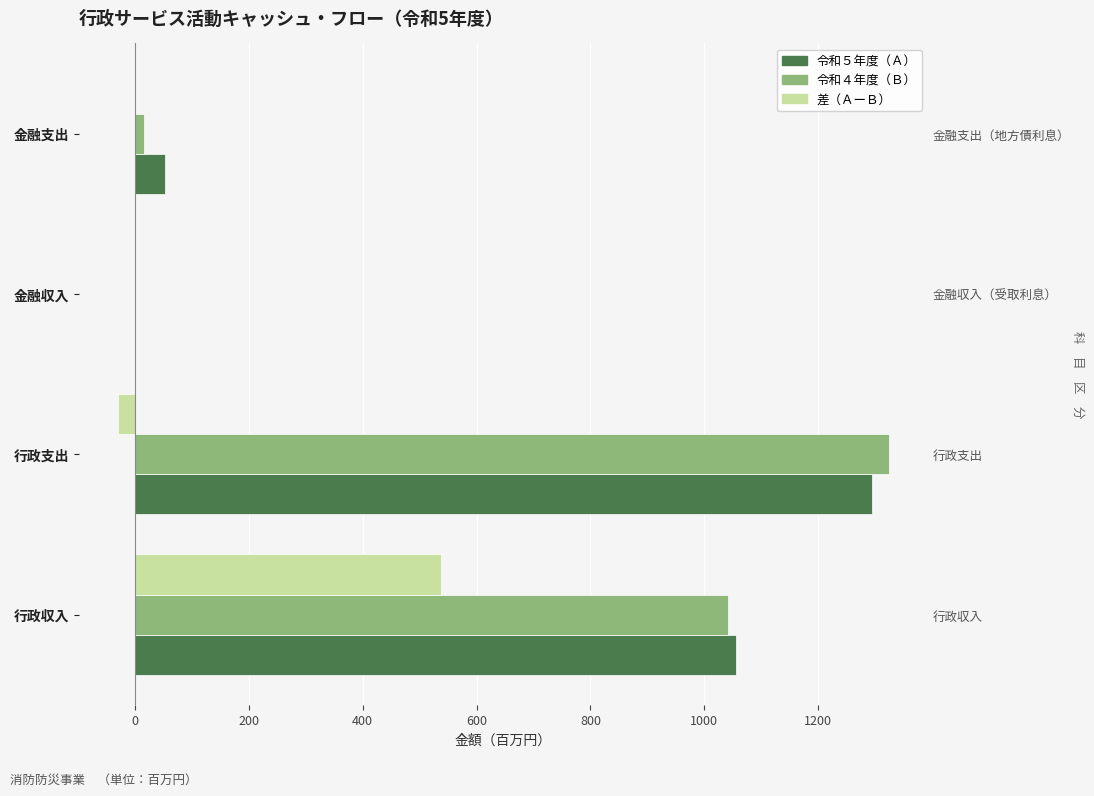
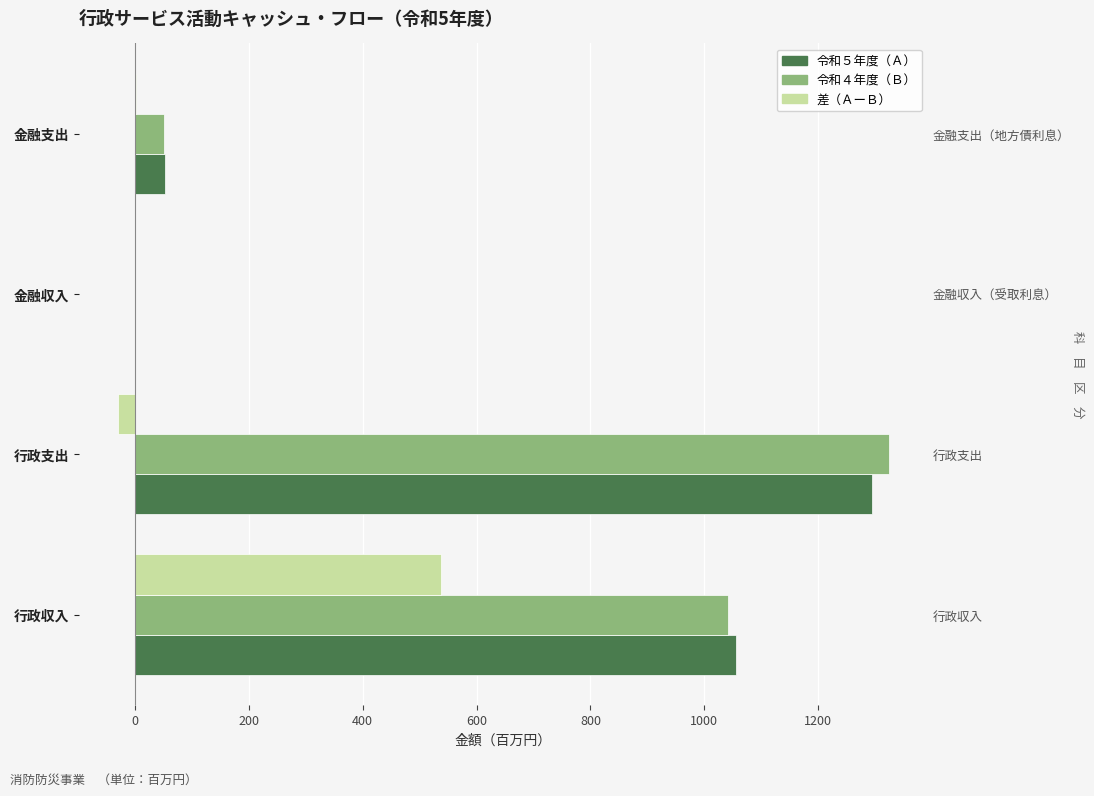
令和４年度（Ｂ）, 金融支出: 20 -> 50
